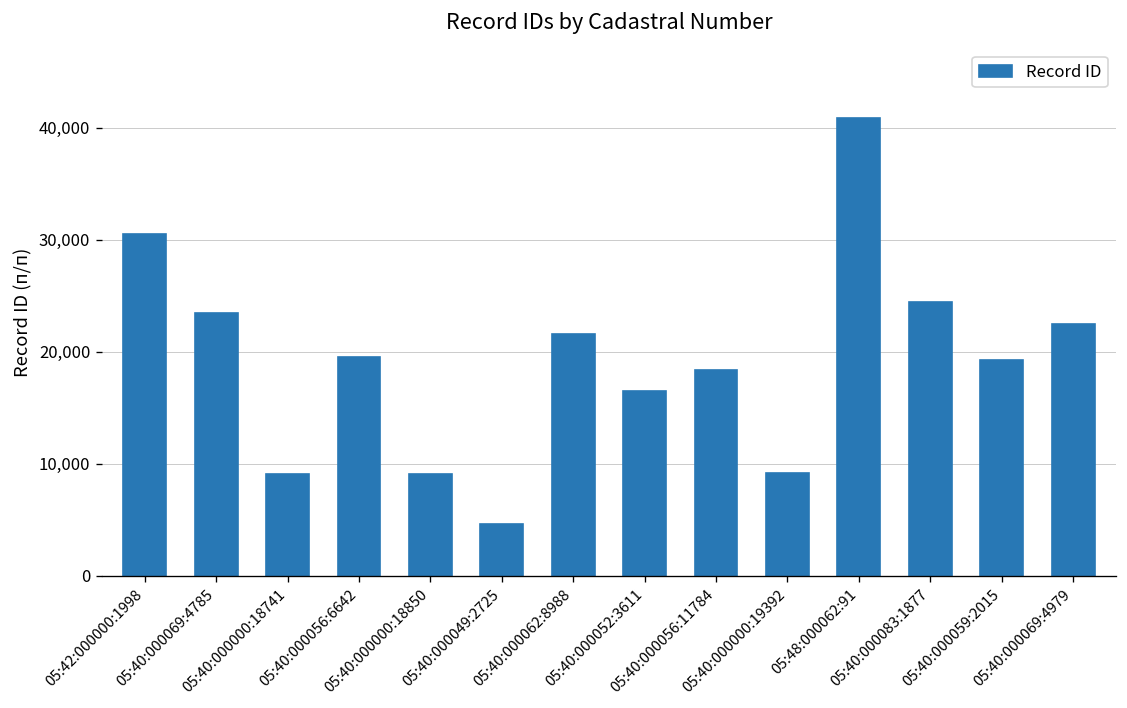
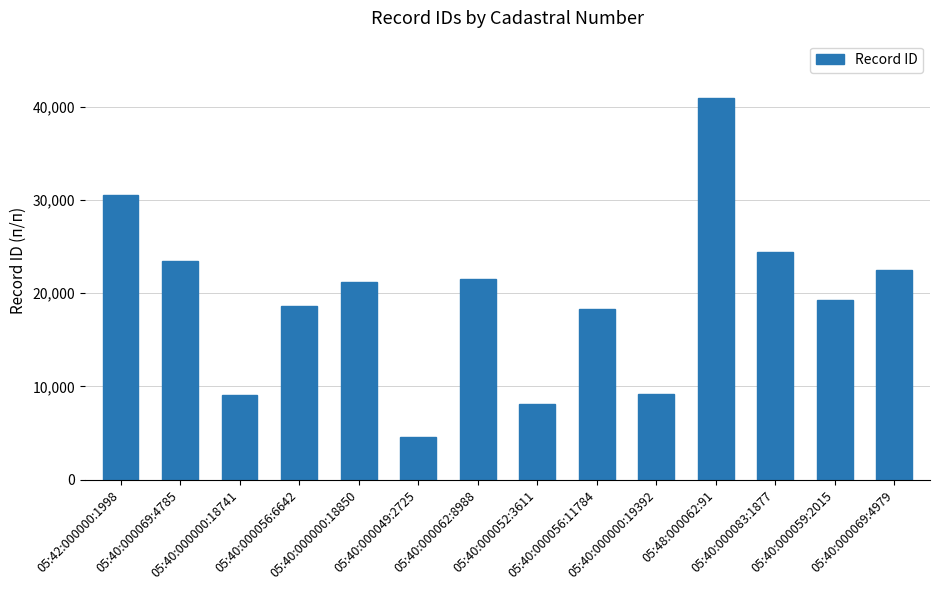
05:40:000056:6642: 20,000 -> 19,000
05:40:000000:18850: 9,000 -> 21,000
05:40:000052:3611: 17,000 -> 8,000
